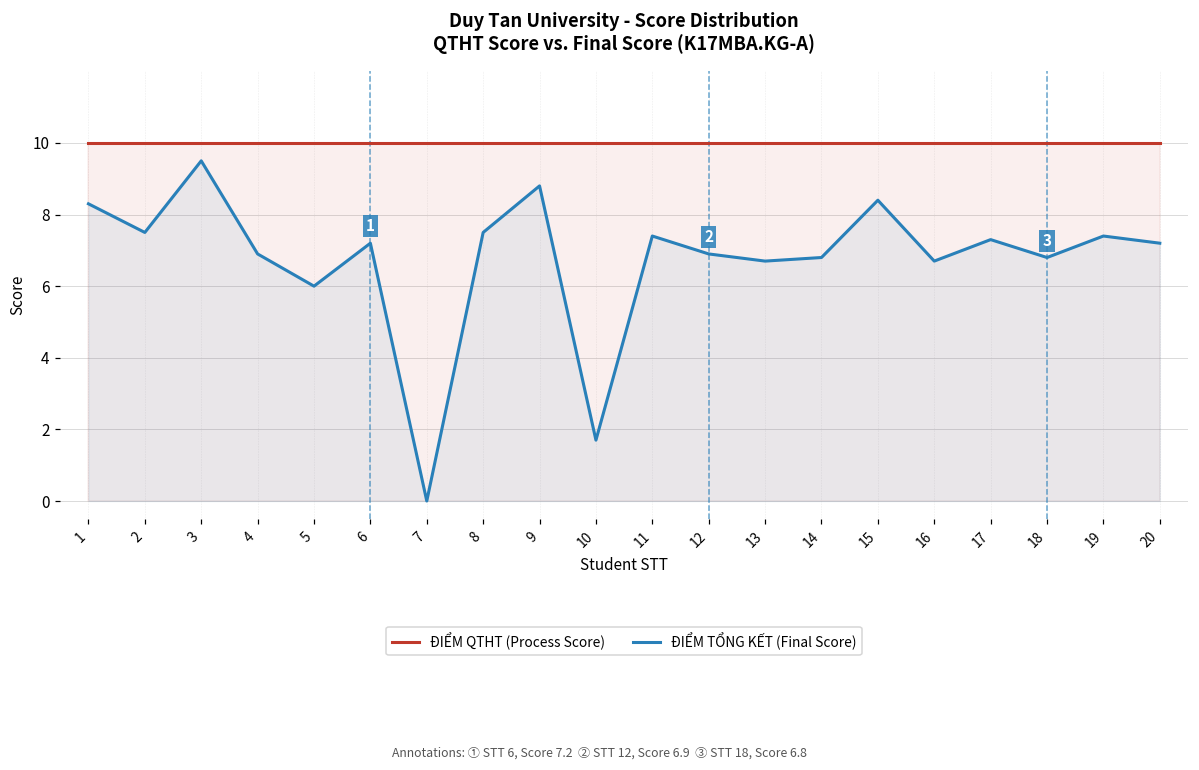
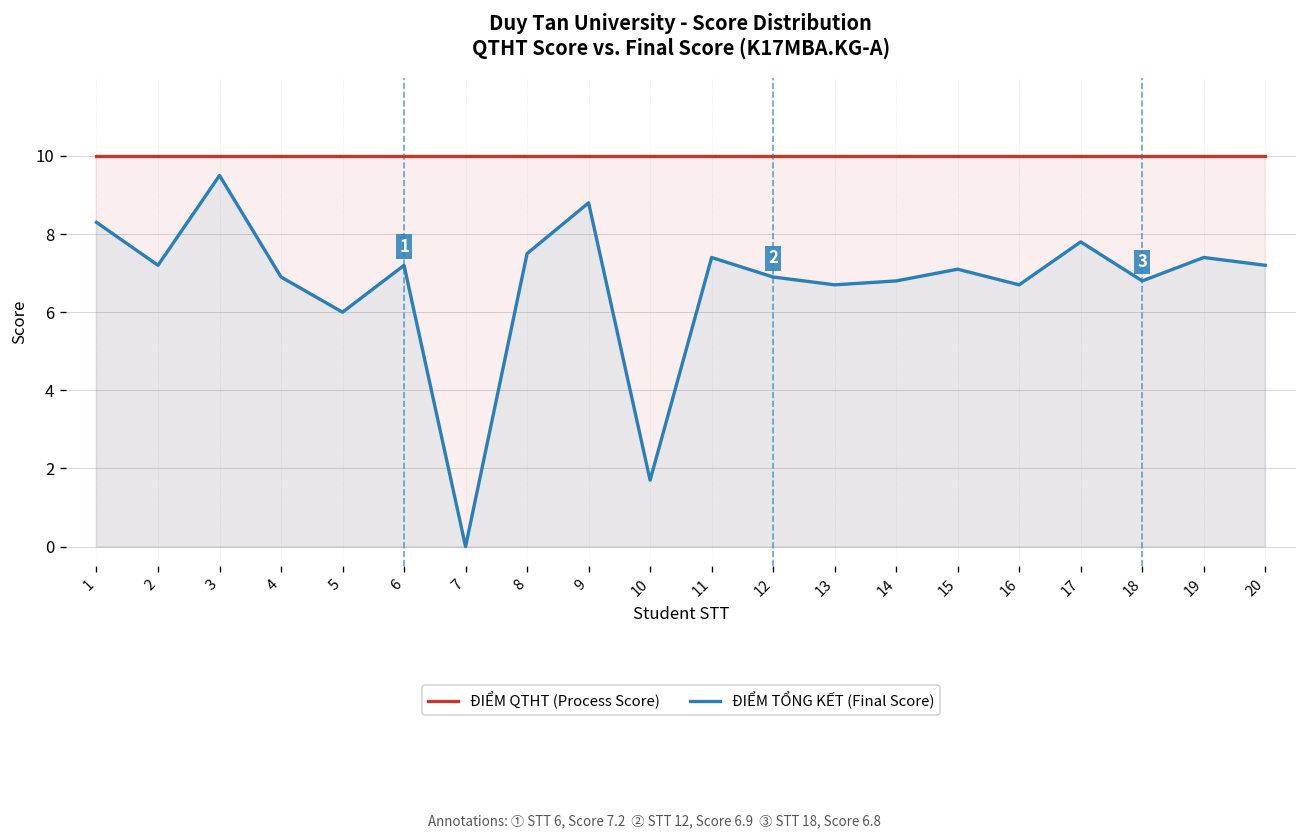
ĐIỂM TỔNG KẾT (Final Score), 2: 7.5 -> 7.2
ĐIỂM TỔNG KẾT (Final Score), 15: 8.4 -> 7.1
ĐIỂM TỔNG KẾT (Final Score), 17: 7.3 -> 7.8
